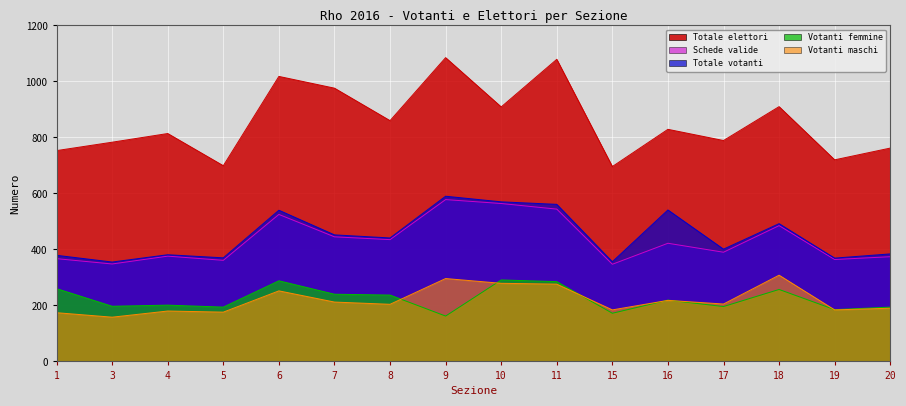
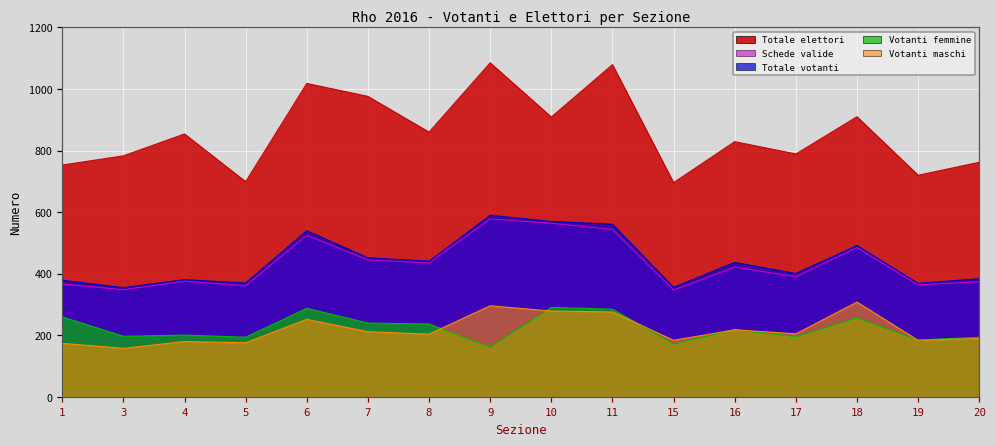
Totale elettori, 4: 810 -> 850
Totale votanti, 16: 540 -> 440
